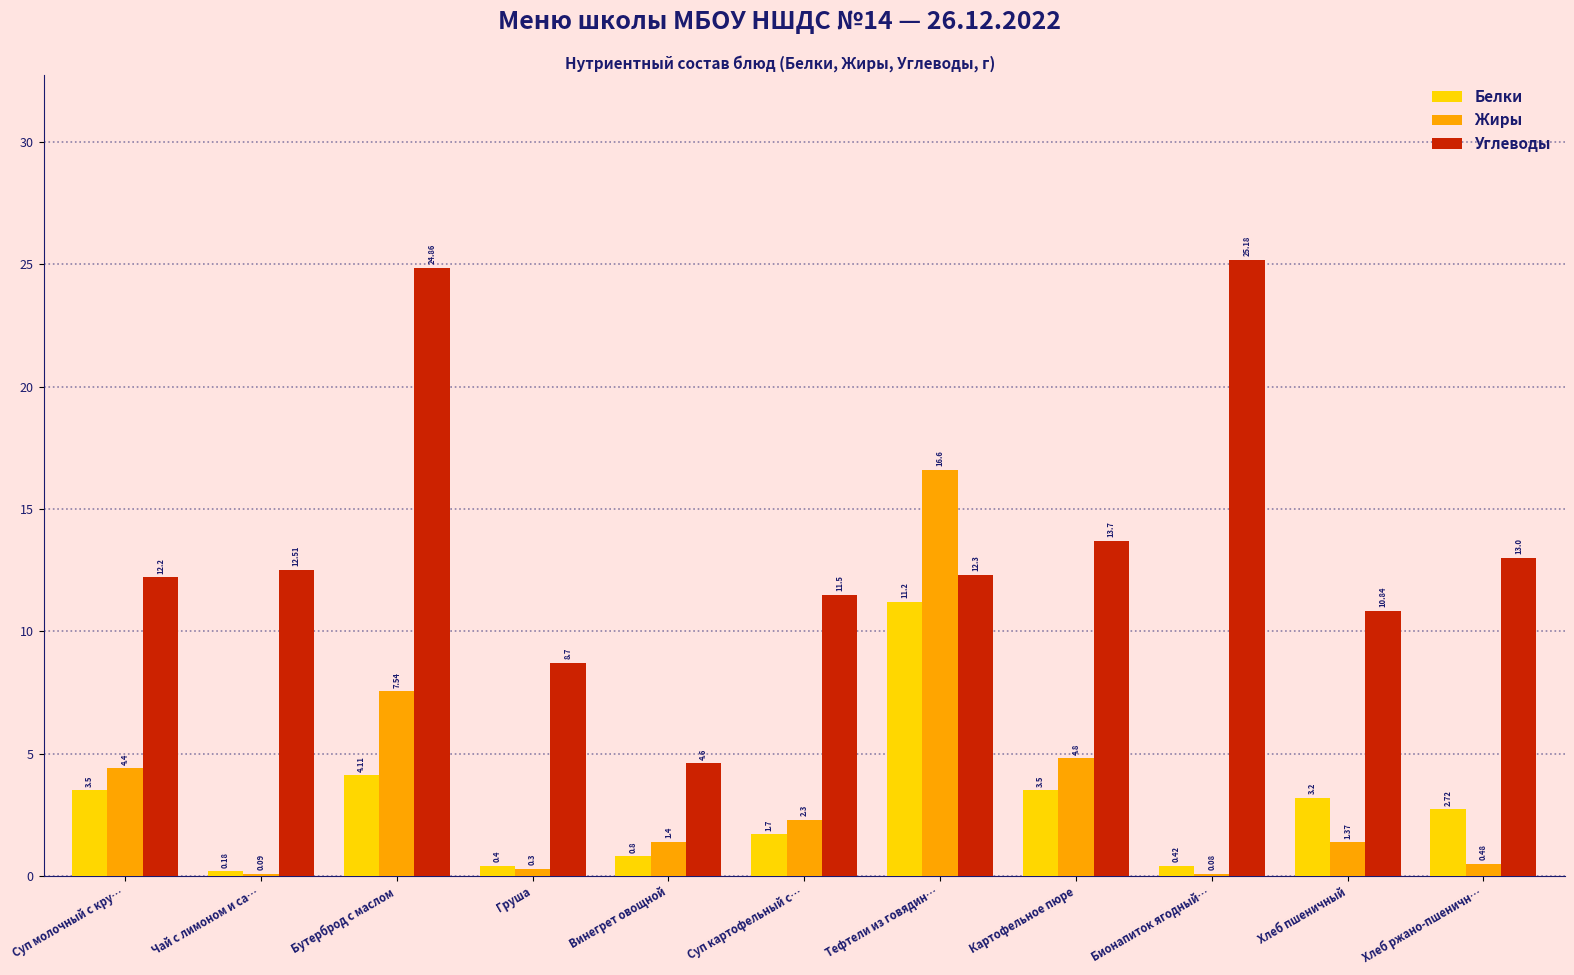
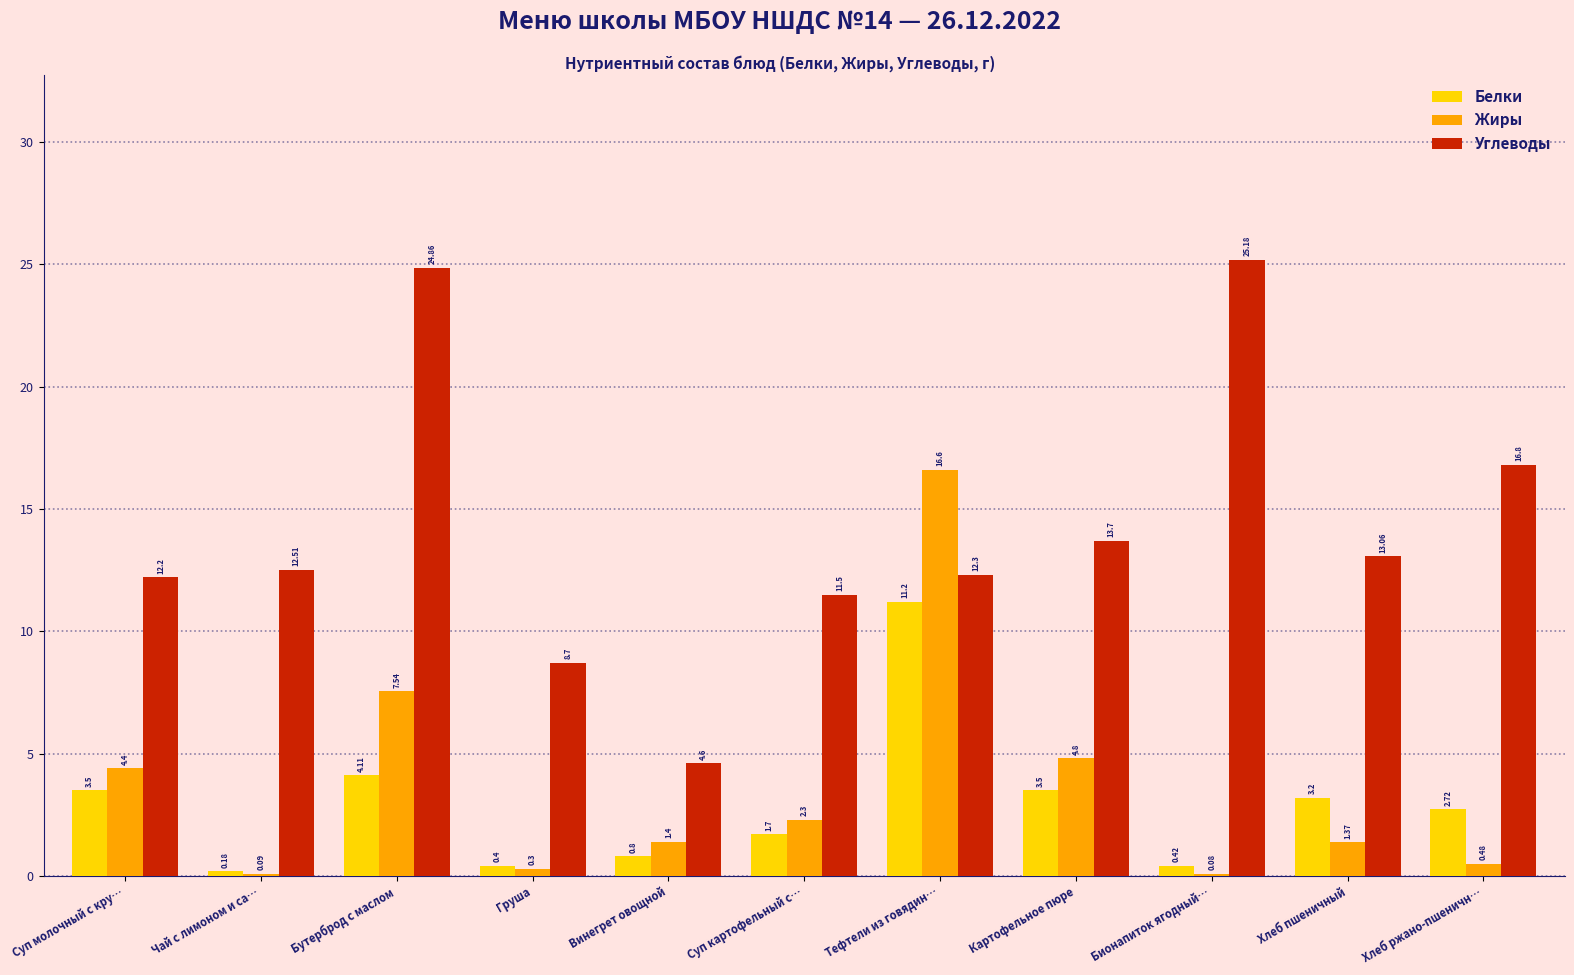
Углеводы, Хлеб пшеничный: 10.84 -> 13.06
Углеводы, Хлеб ржано-пшеничн…: 13.0 -> 16.8
